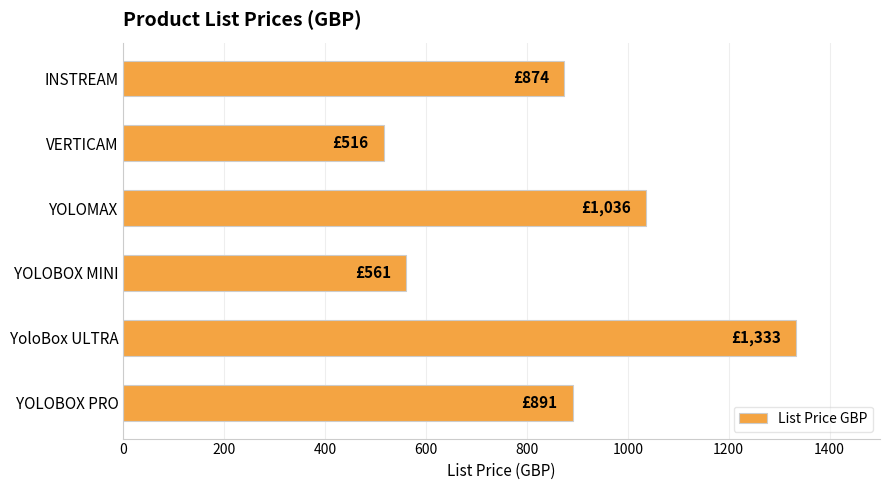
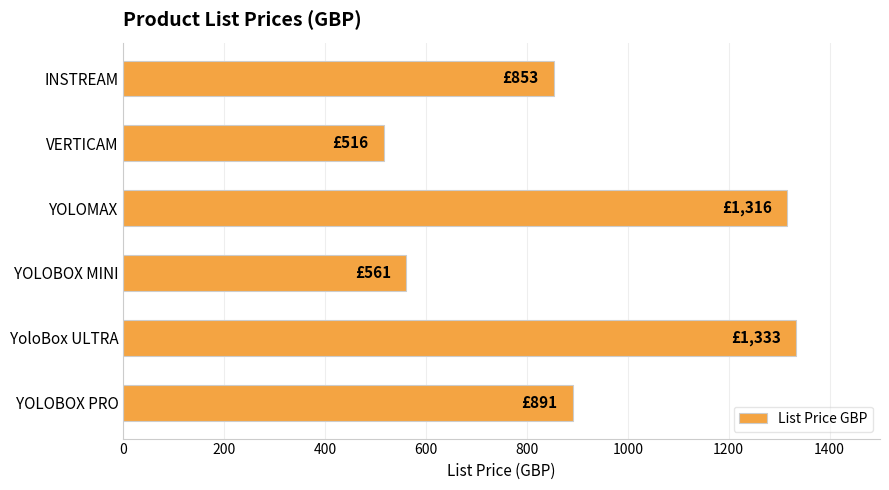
INSTREAM: £874 -> £853
YOLOMAX: £1,036 -> £1,316
